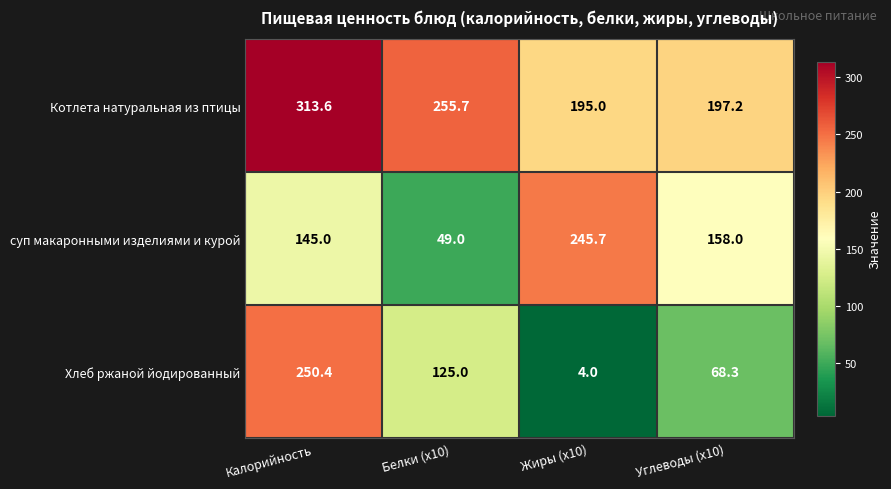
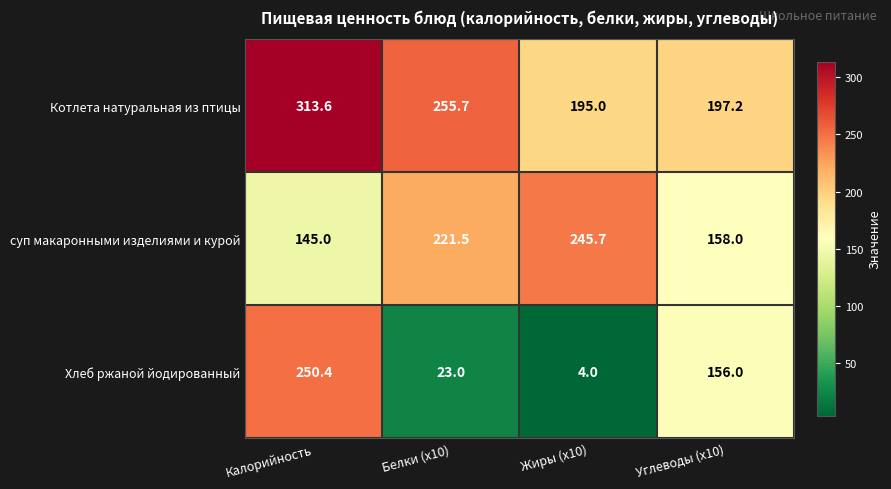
суп макаронными изделиями и курой, Белки (x10): 49.0 -> 221.5
Хлеб ржаной йодированный, Белки (x10): 125.0 -> 23.0
Хлеб ржаной йодированный, Углеводы (x10): 68.3 -> 156.0
